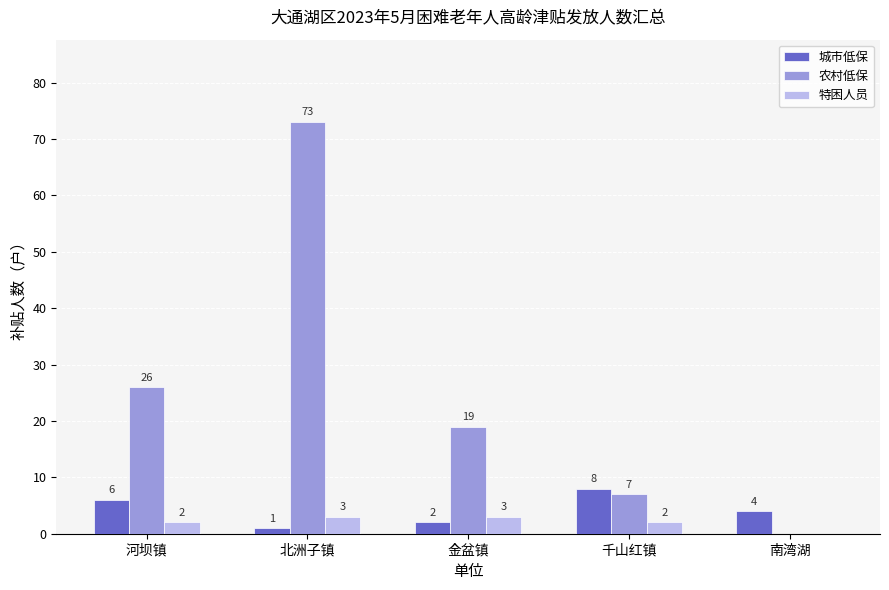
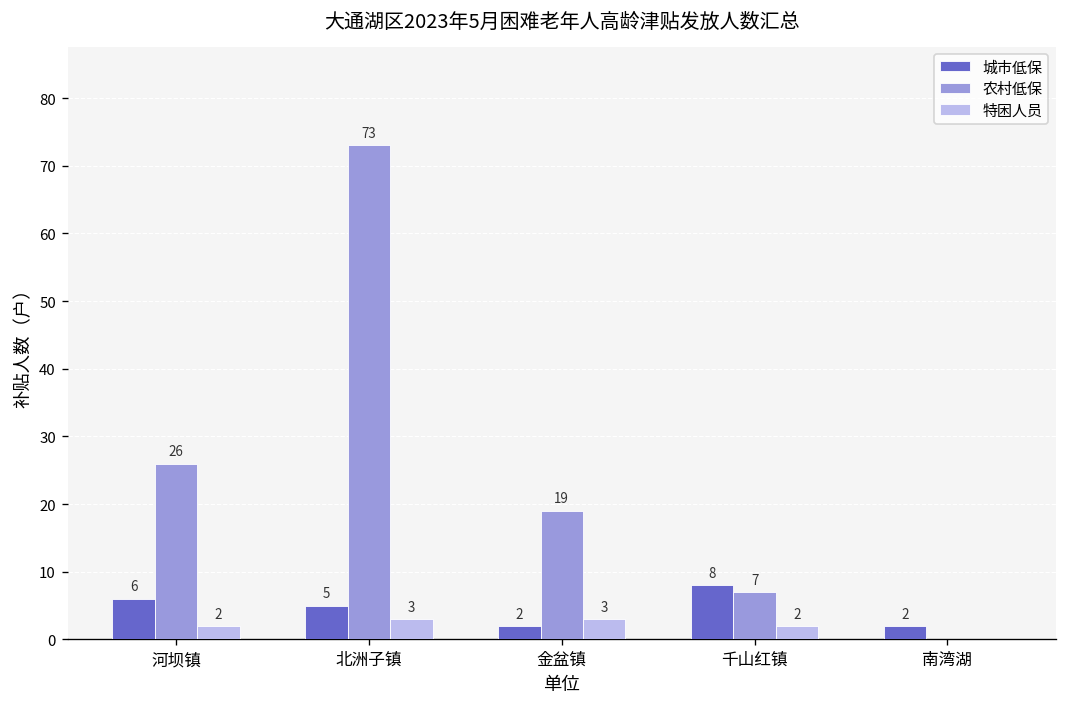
城市低保, 北洲子镇: 1 -> 5
城市低保, 南湾湖: 4 -> 2
